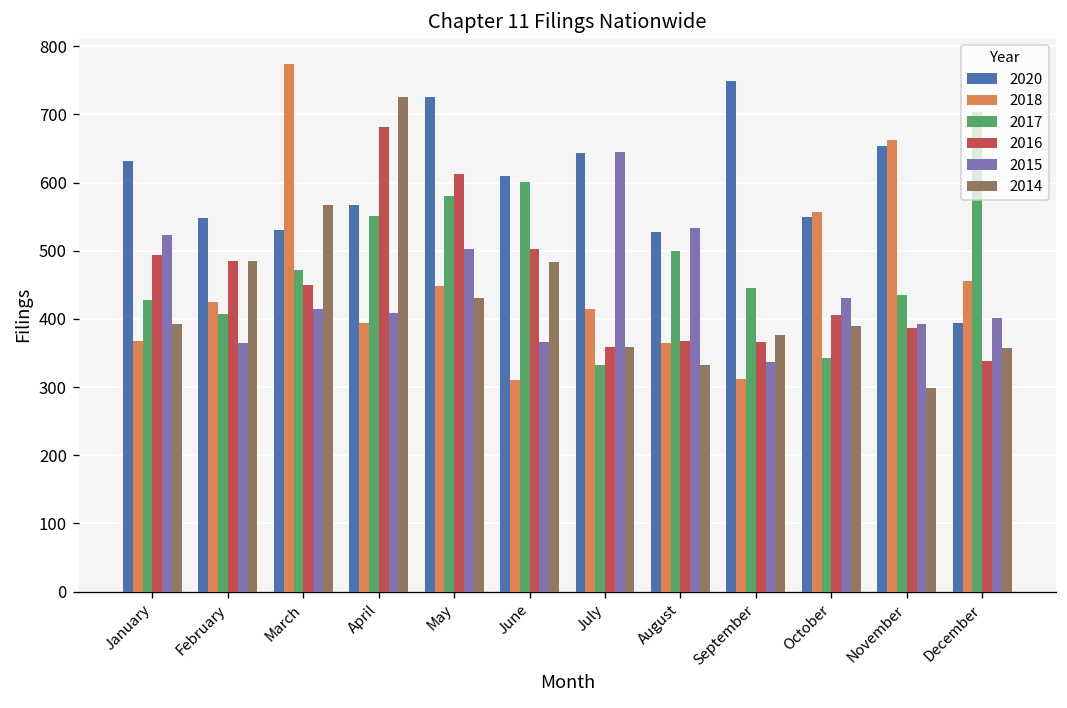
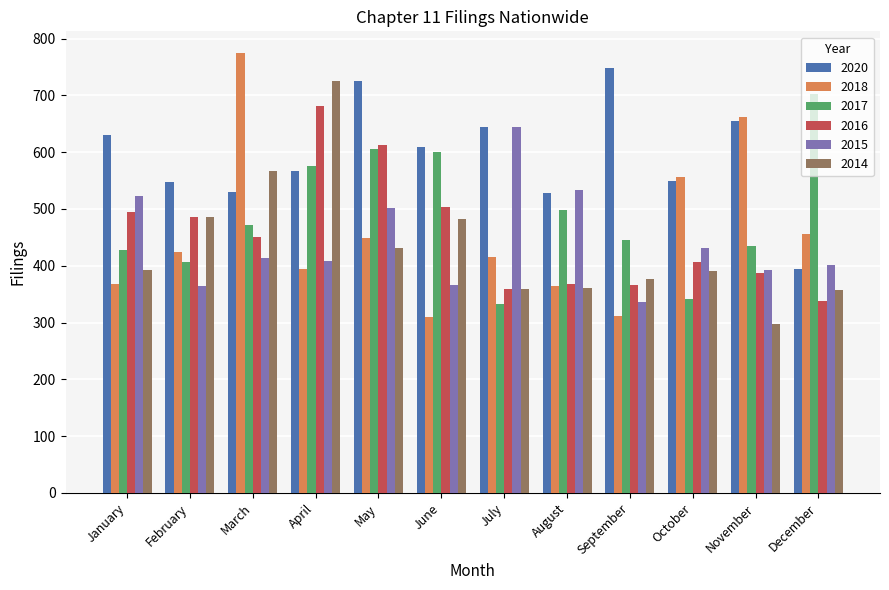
2017, April: 550 -> 580
2017, May: 580 -> 610
2014, August: 330 -> 360
